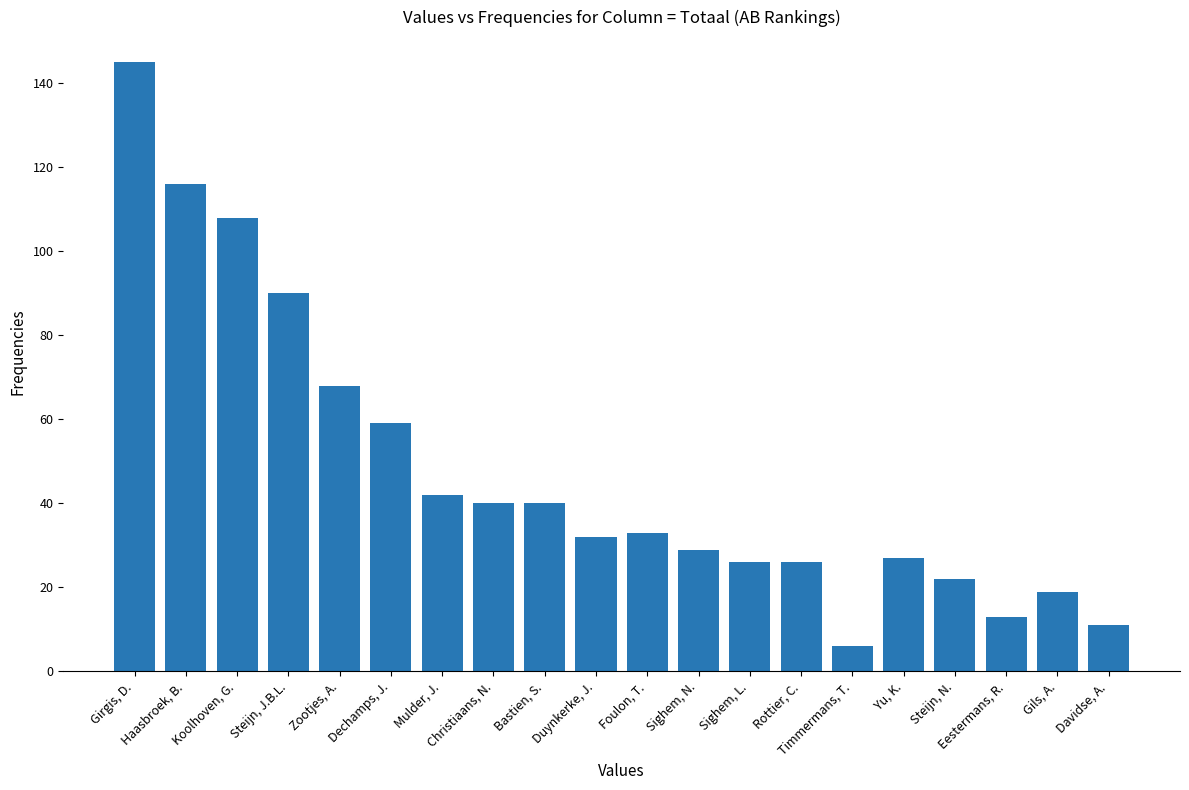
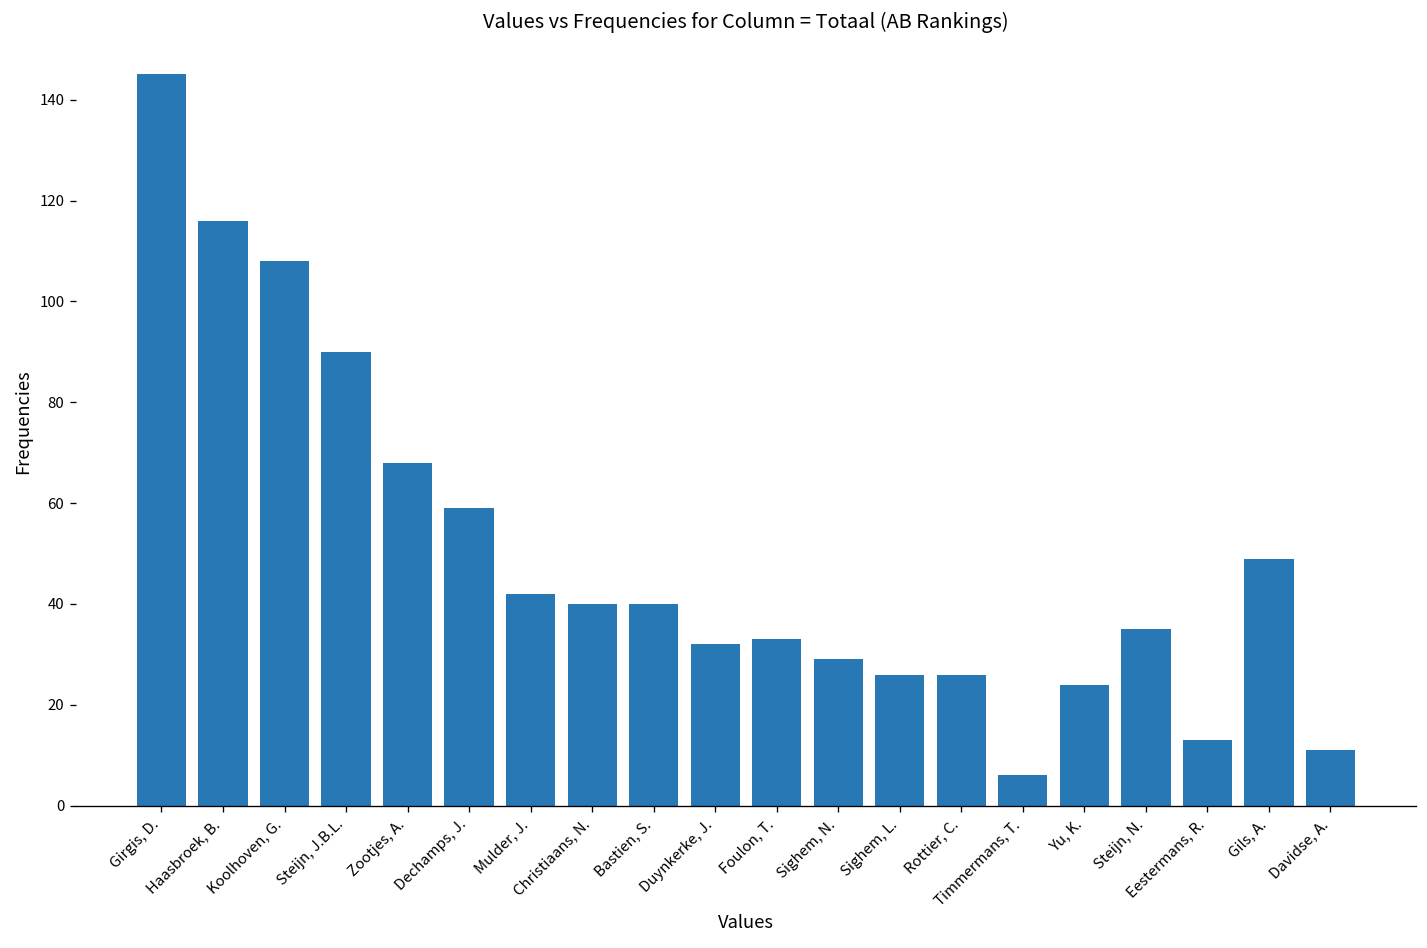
Yu, K.: 27 -> 24
Steijn, N.: 22 -> 35
Gils, A.: 19 -> 49
